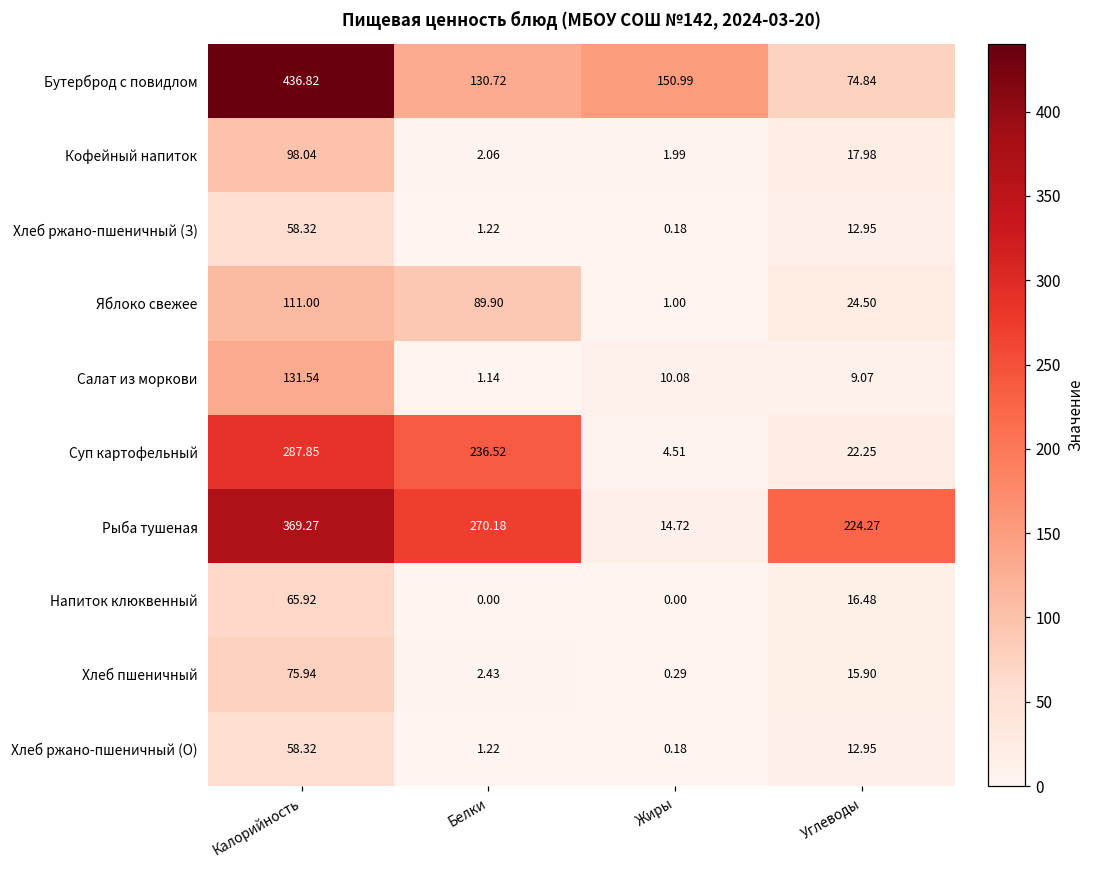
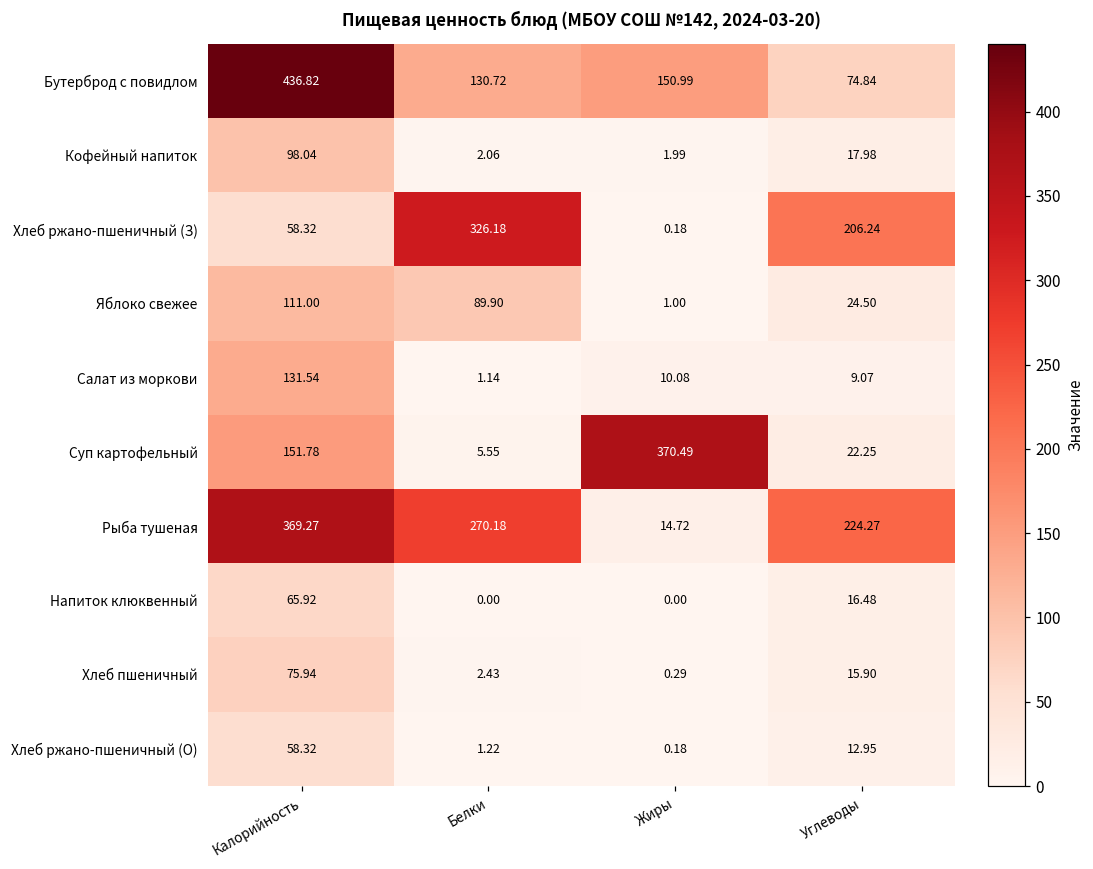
Хлеб ржано-пшеничный (З), Белки: 1.22 -> 326.18
Хлеб ржано-пшеничный (З), Углеводы: 12.95 -> 206.24
Суп картофельный, Калорийность: 287.85 -> 151.78
Суп картофельный, Белки: 236.52 -> 5.55
Суп картофельный, Жиры: 4.51 -> 370.49
